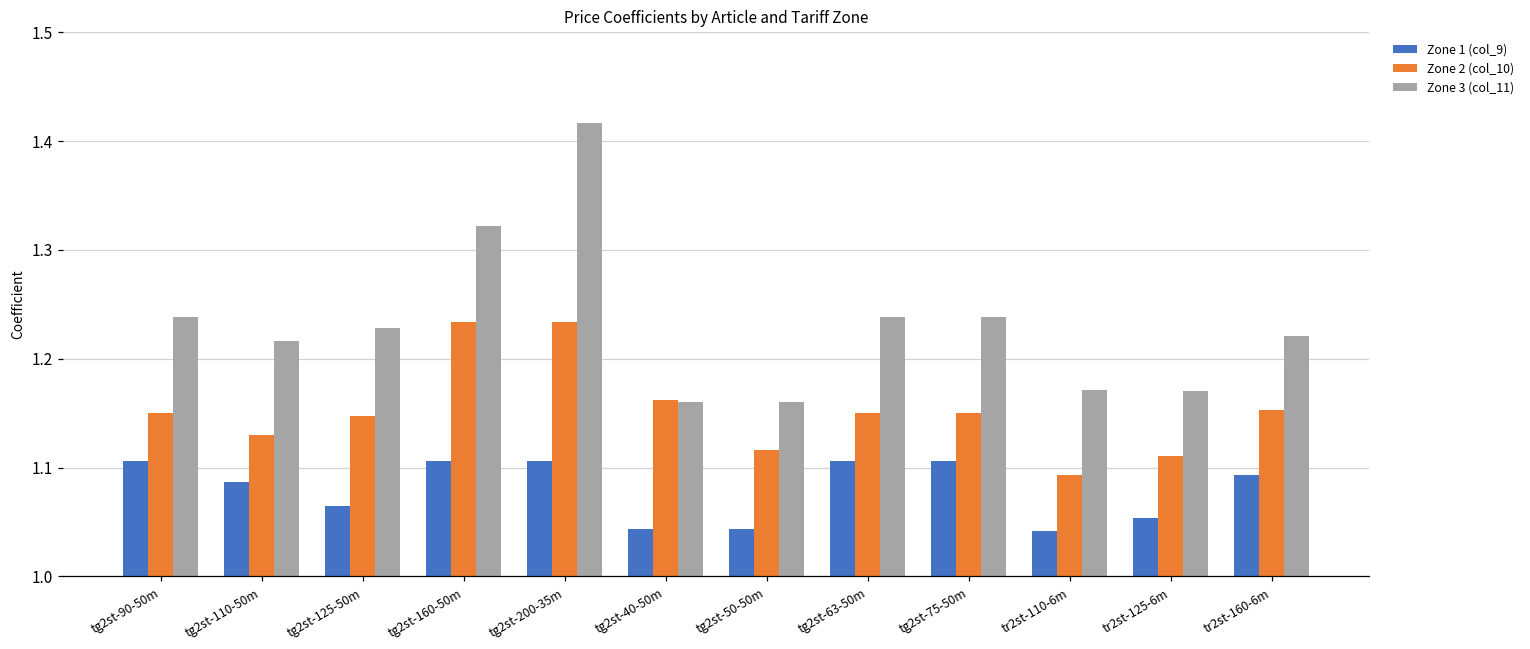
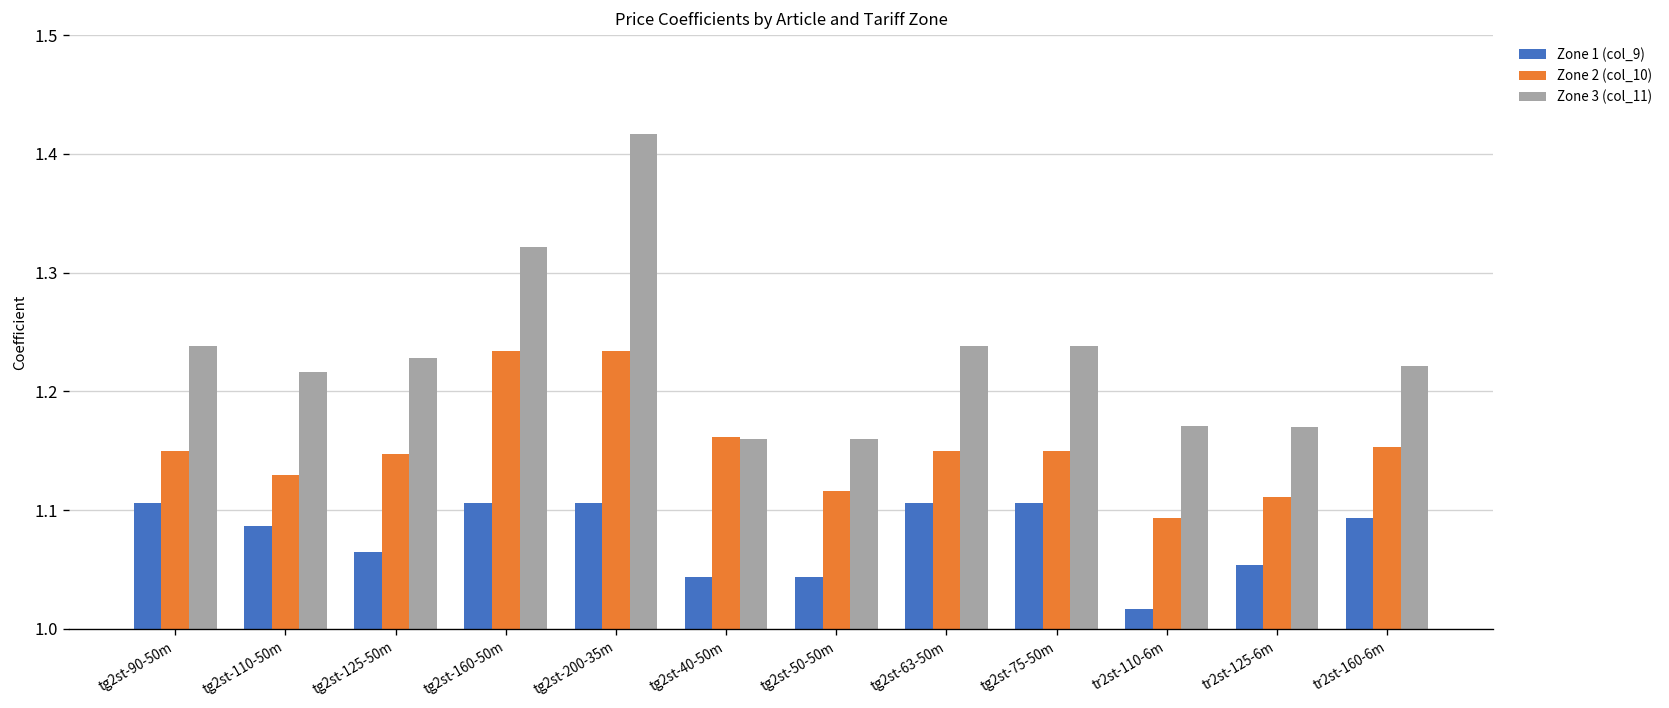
Zone 1 (col_9), tr2st-110-6m: 1.04 -> 1.02
